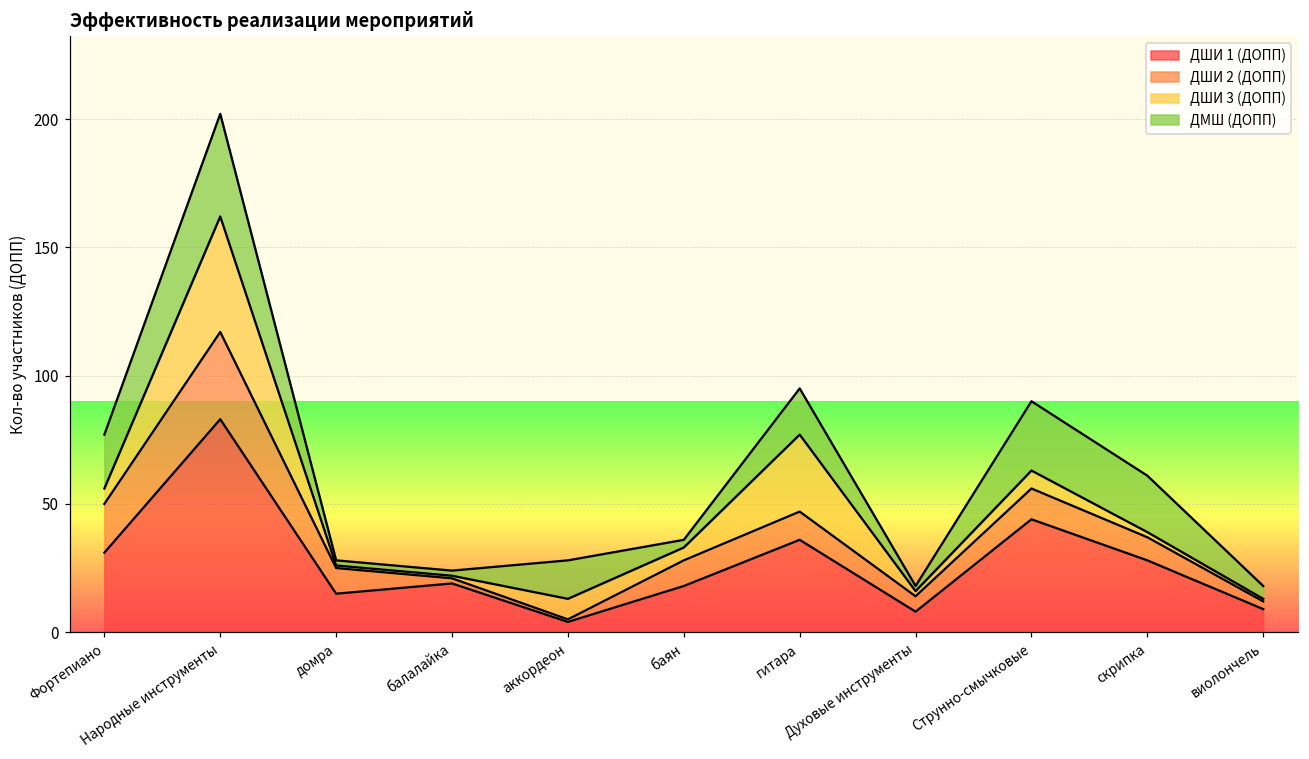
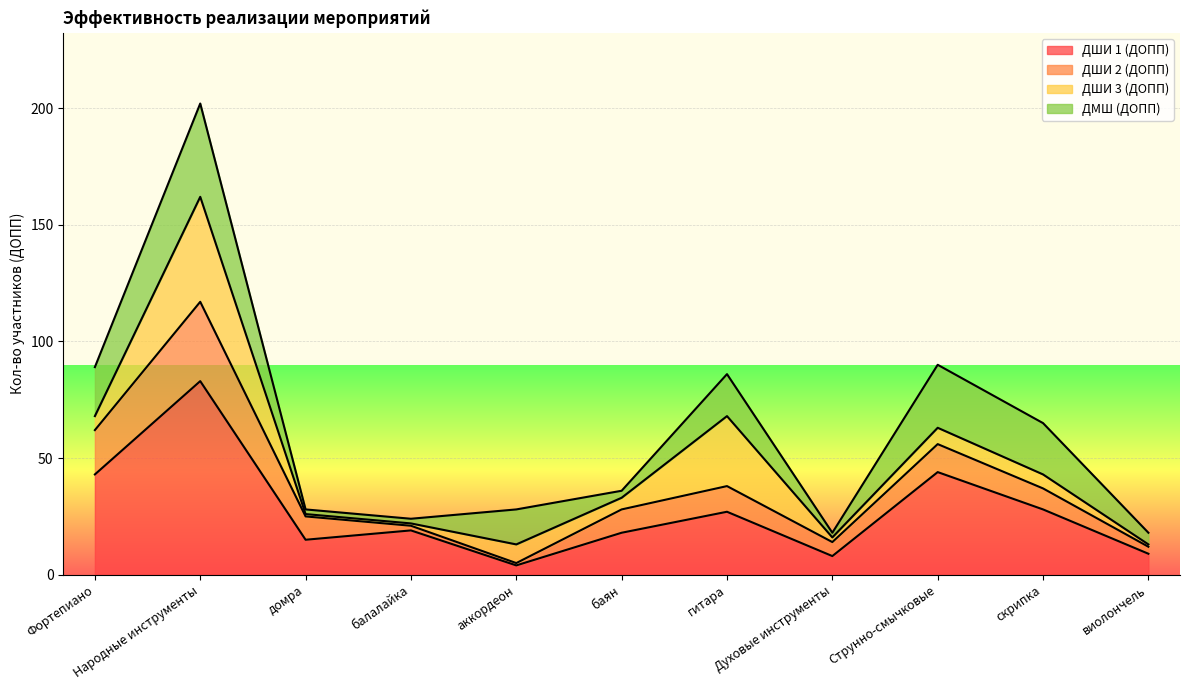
ДШИ 1 (ДОПП), Фортепиано: 31 -> 43
ДШИ 1 (ДОПП), гитара: 36 -> 27
ДШИ 3 (ДОПП), скрипка: 2 -> 6
